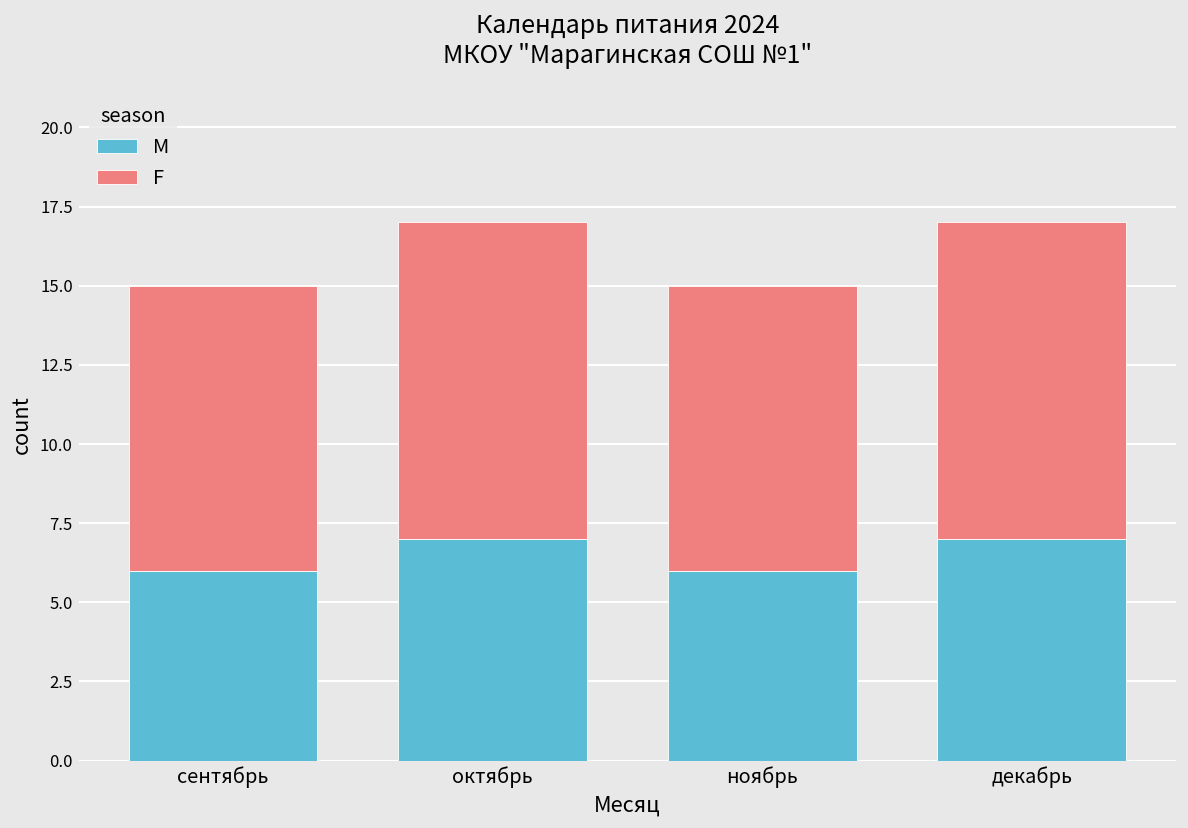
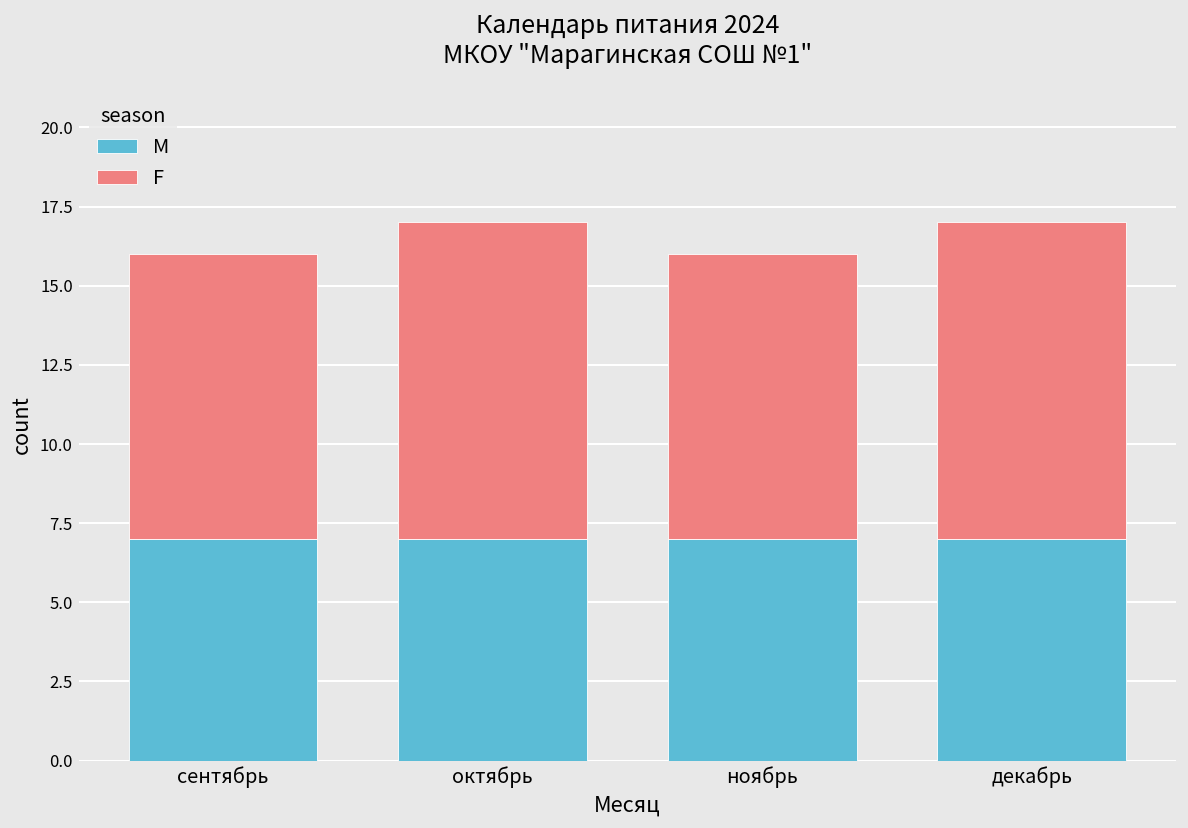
M, сентябрь: 6 -> 7
M, ноябрь: 6 -> 7
